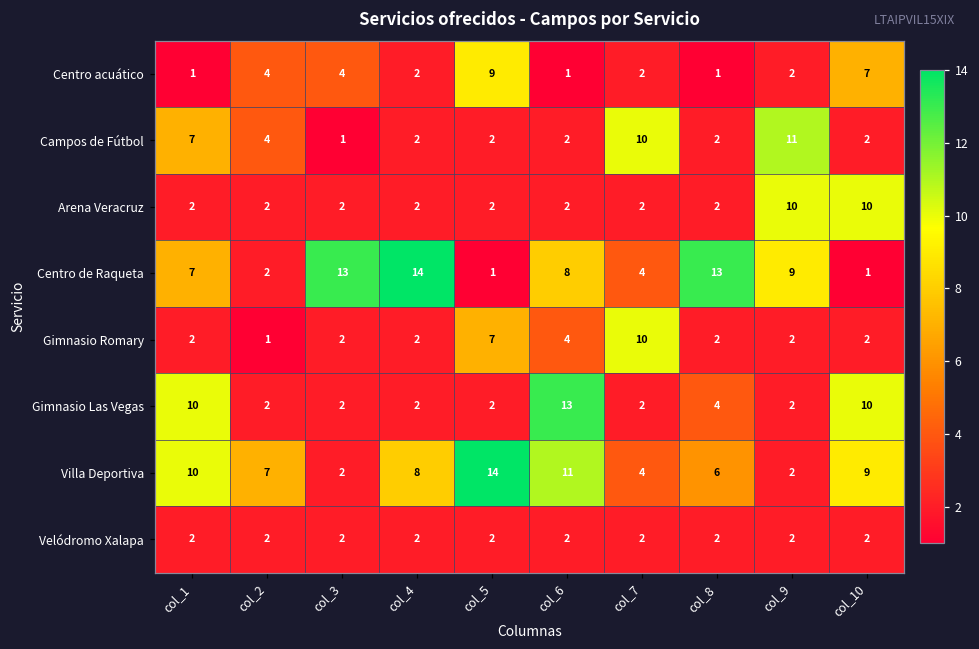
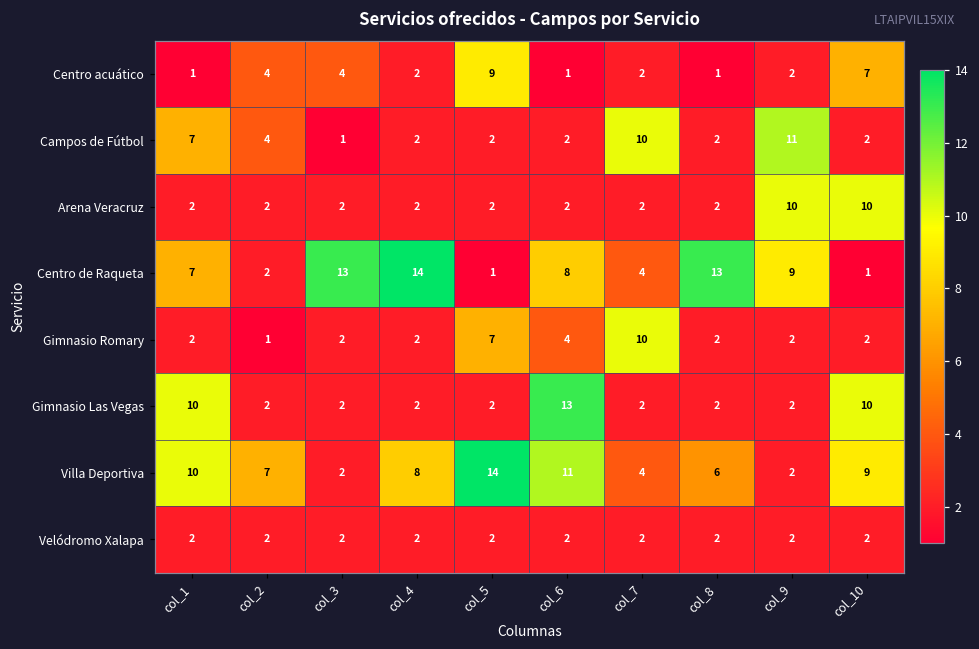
Gimnasio Las Vegas, col_8: 4 -> 2
